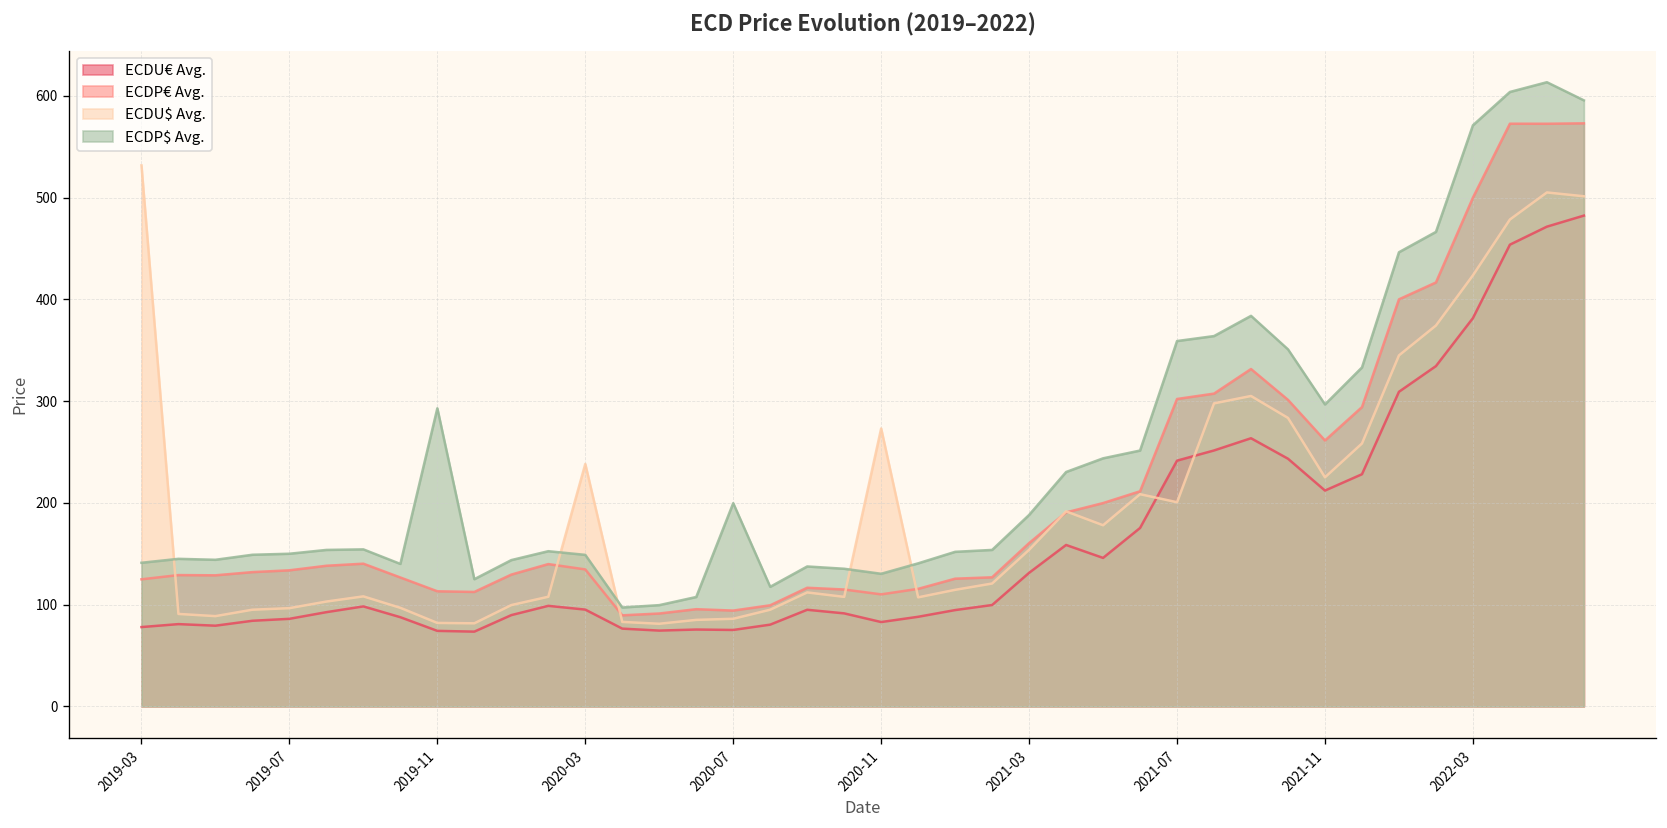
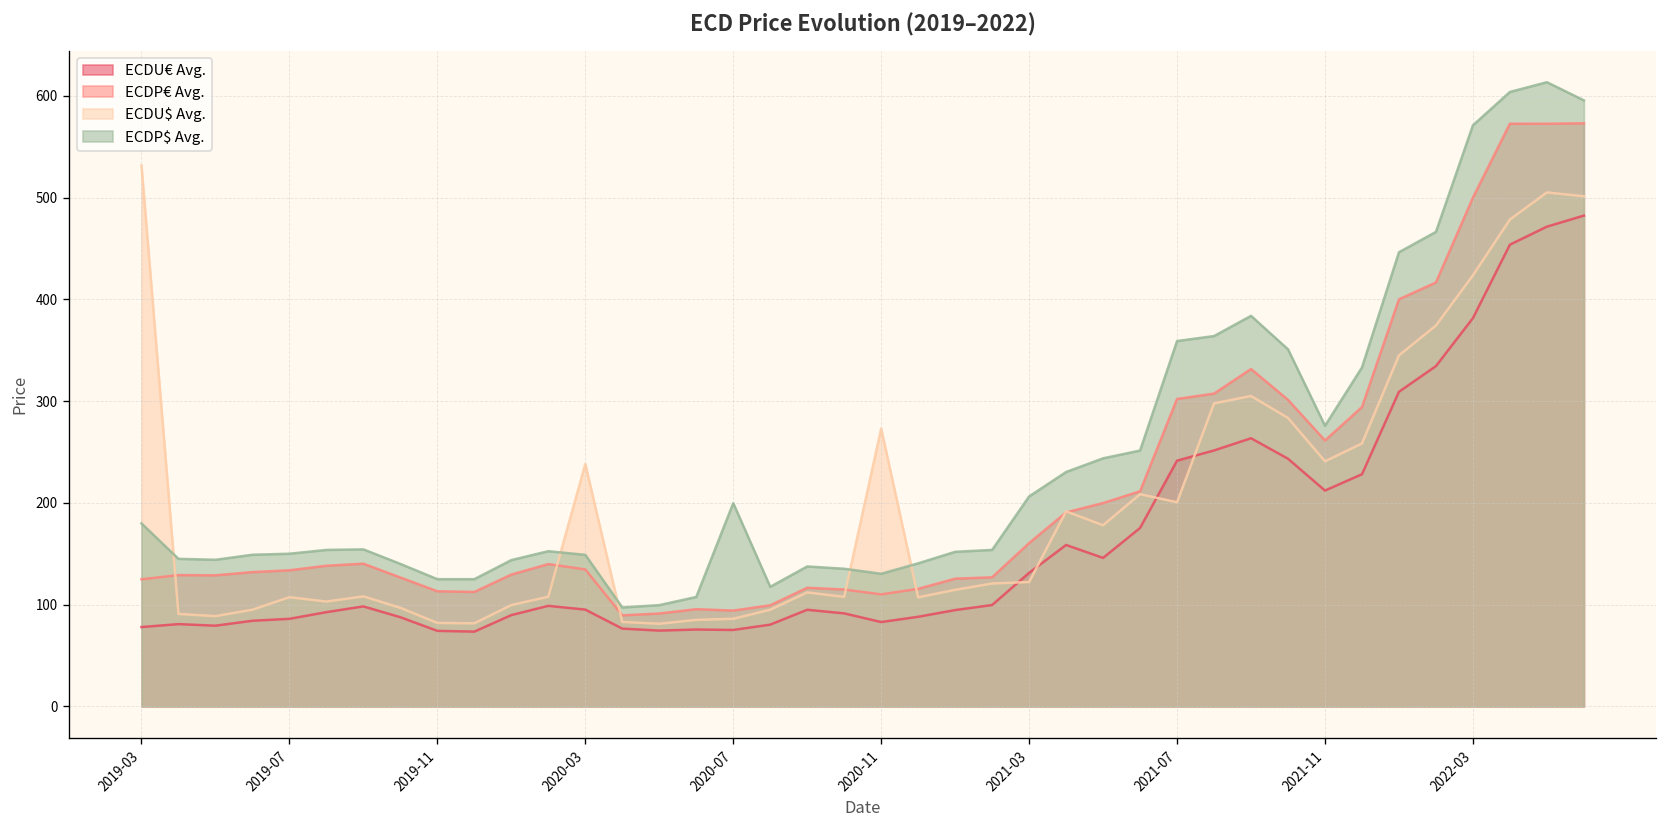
ECDP$ Avg., 2019-03: 140 -> 180
ECDU$ Avg., 2019-07: 100 -> 110
ECDP$ Avg., 2019-11: 290 -> 130
ECDU$ Avg., 2021-03: 150 -> 120
ECDP$ Avg., 2021-03: 190 -> 210
ECDU$ Avg., 2021-11: 230 -> 240
ECDP$ Avg., 2021-11: 300 -> 280
